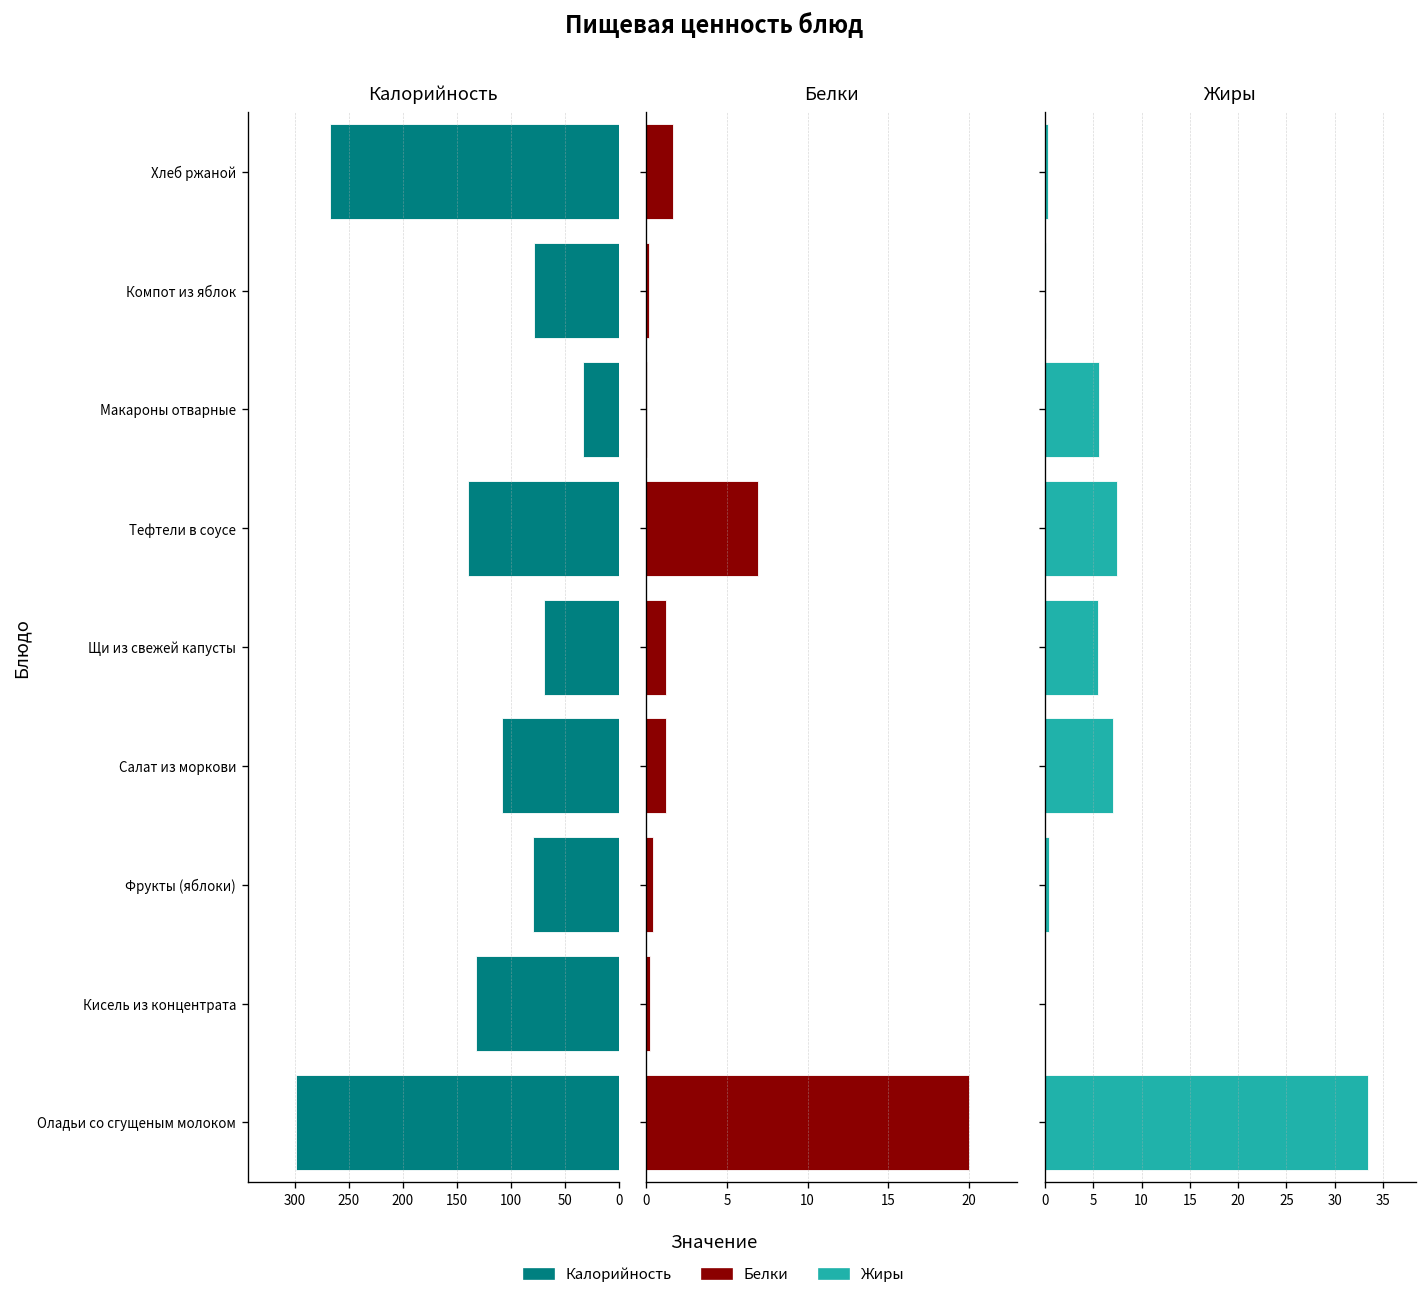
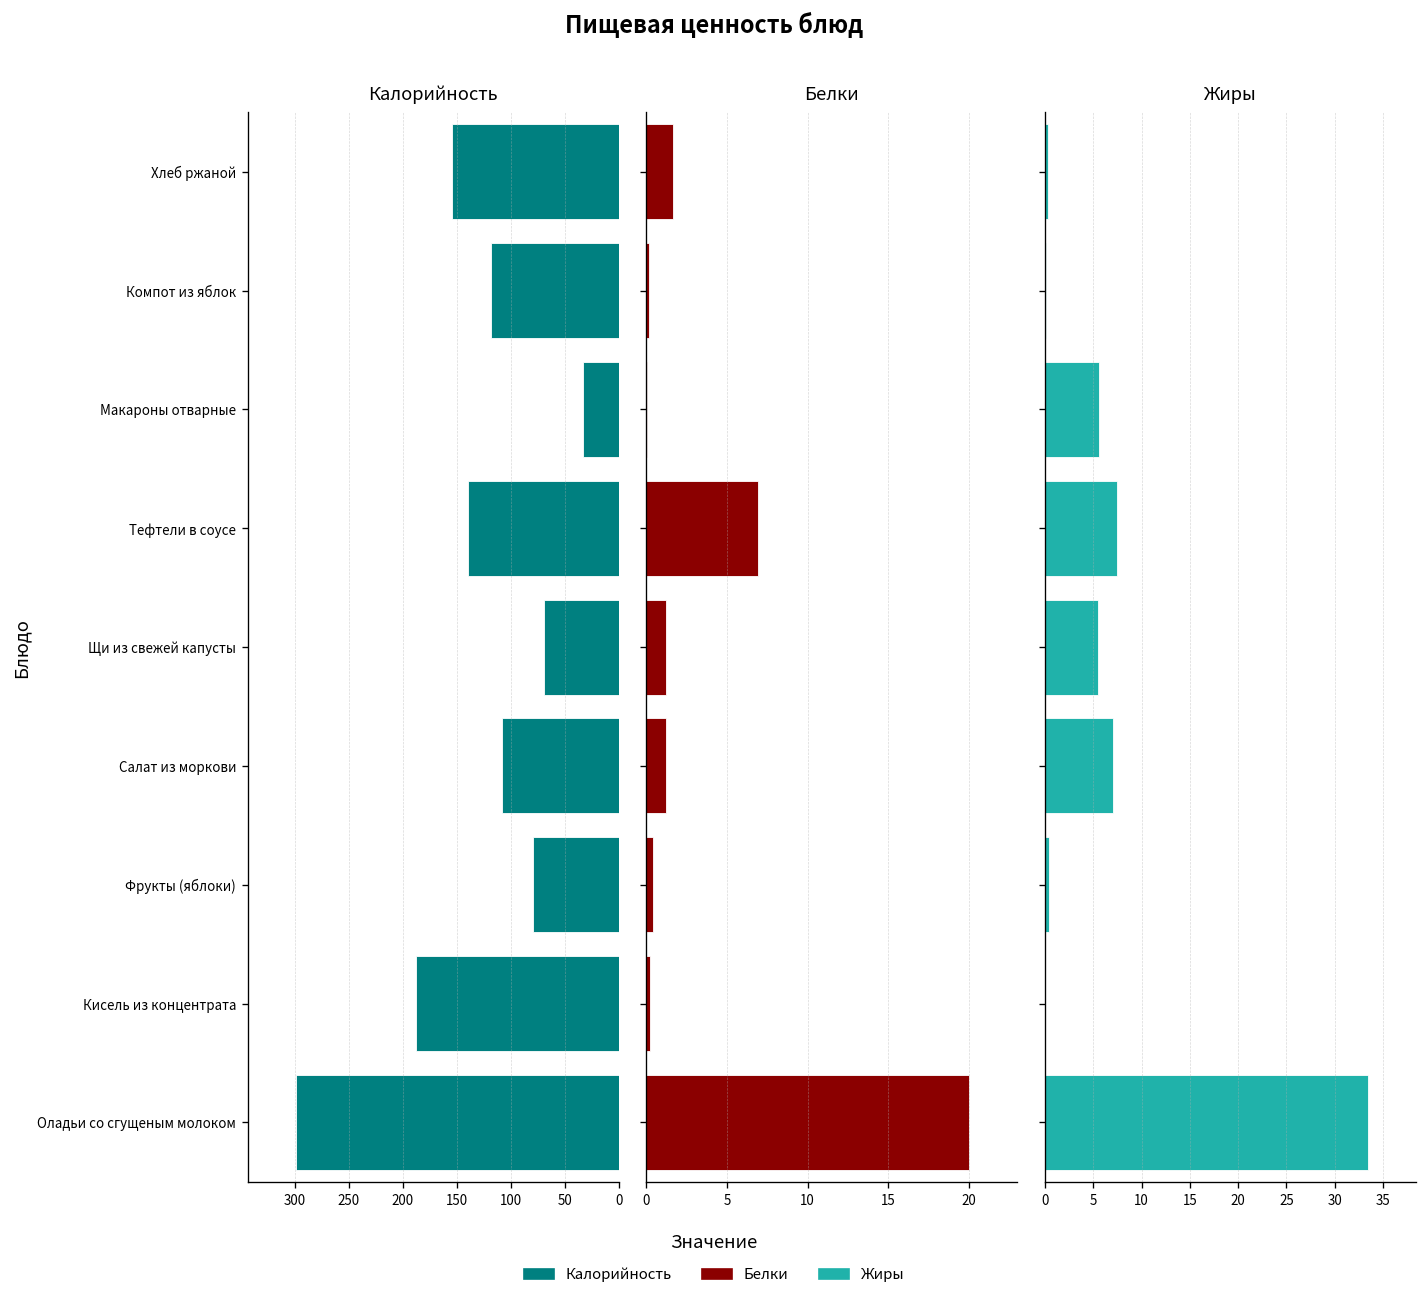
Калорийность, Хлеб ржаной: 270 -> 150
Калорийность, Компот из яблок: 80 -> 120
Калорийность, Кисель из концентрата: 130 -> 190
